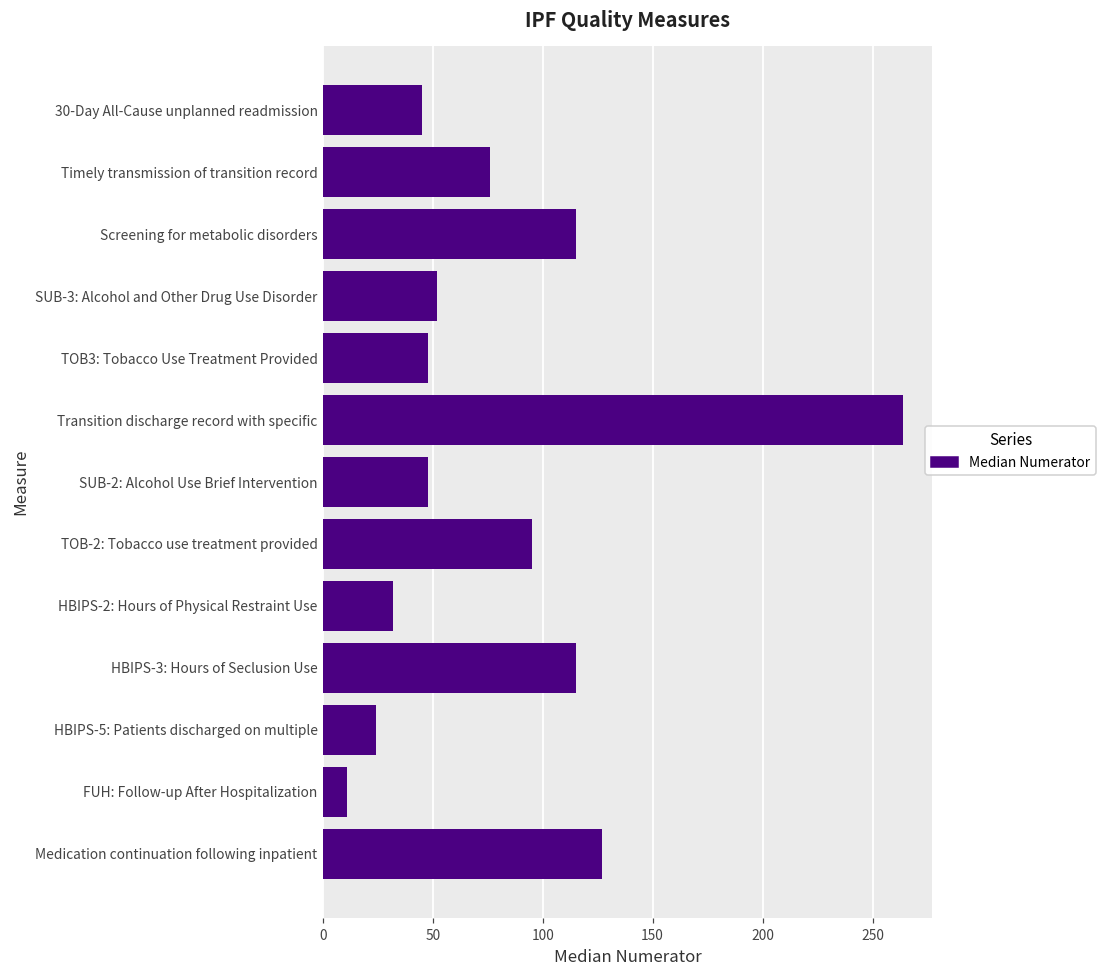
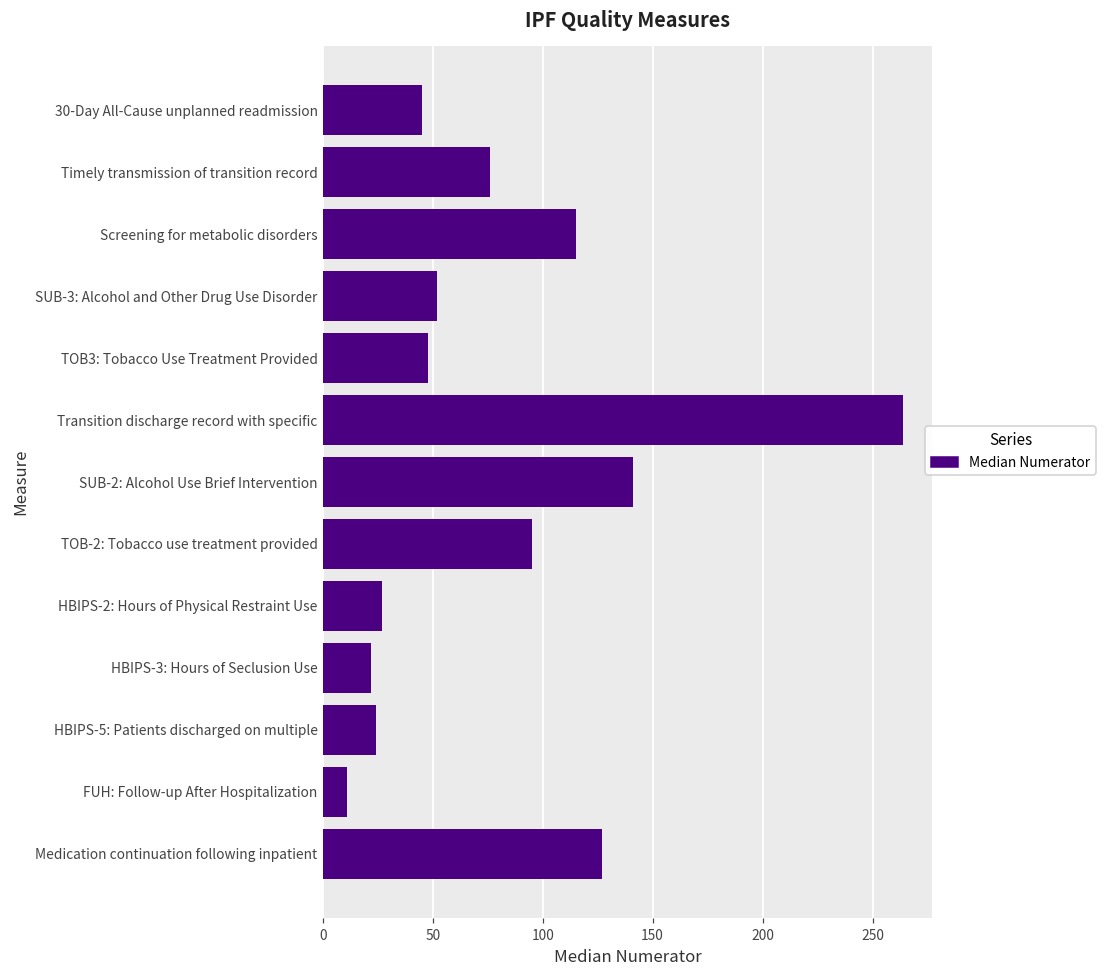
SUB-2: Alcohol Use Brief Intervention: 48 -> 141
HBIPS-2: Hours of Physical Restraint Use: 32 -> 27
HBIPS-3: Hours of Seclusion Use: 115 -> 22
